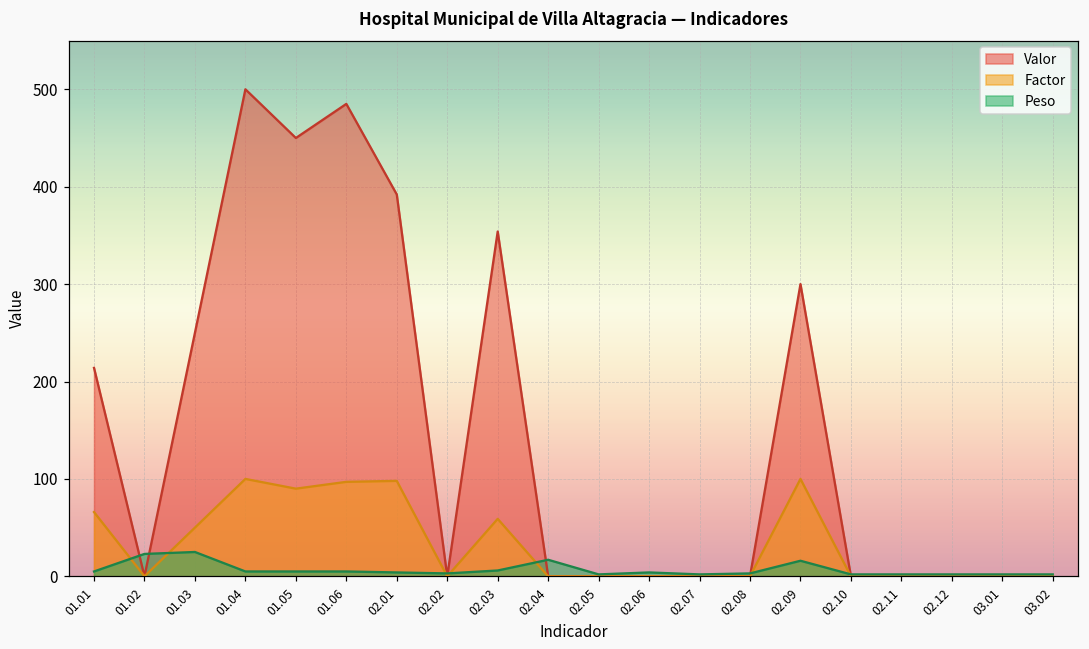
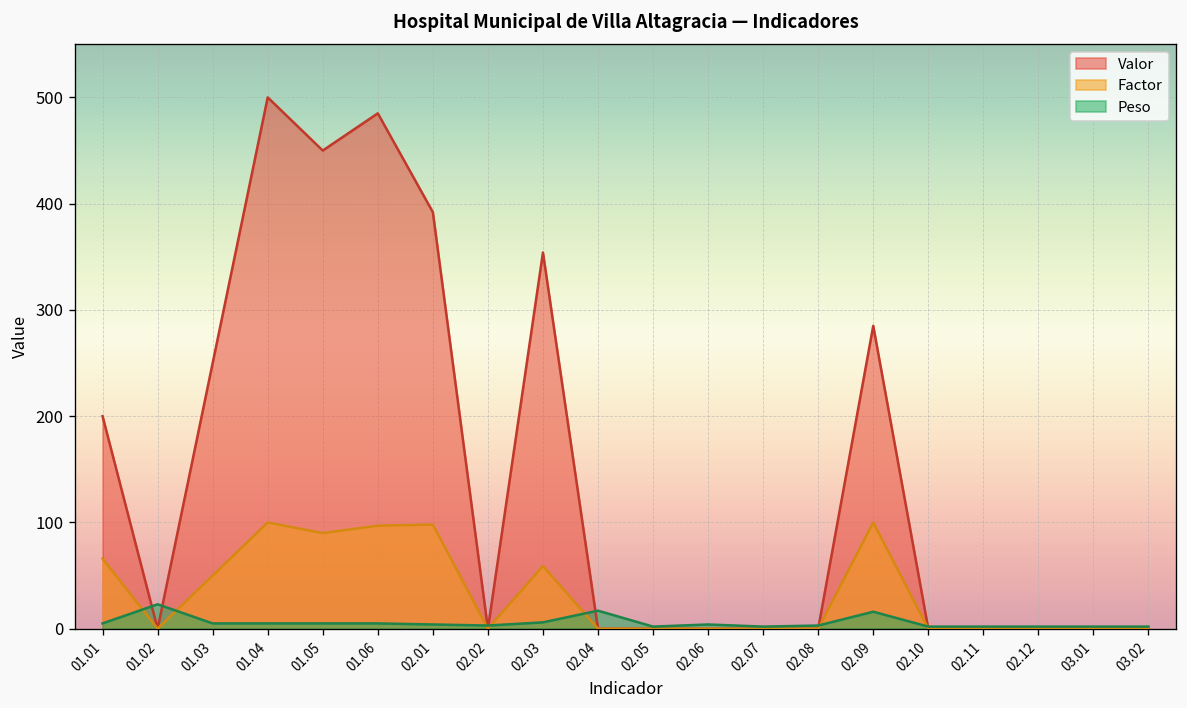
Valor, 01.01: 210 -> 200
Peso, 01.03: 30 -> 10
Valor, 02.09: 300 -> 290
